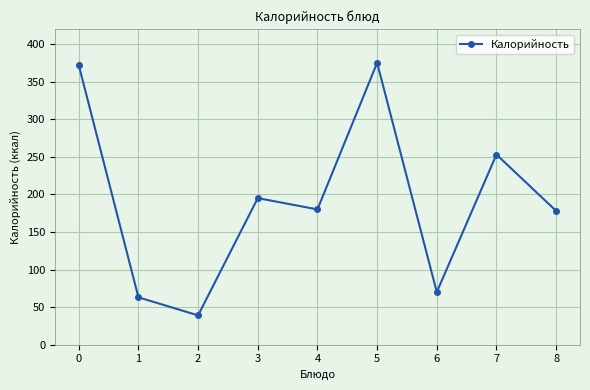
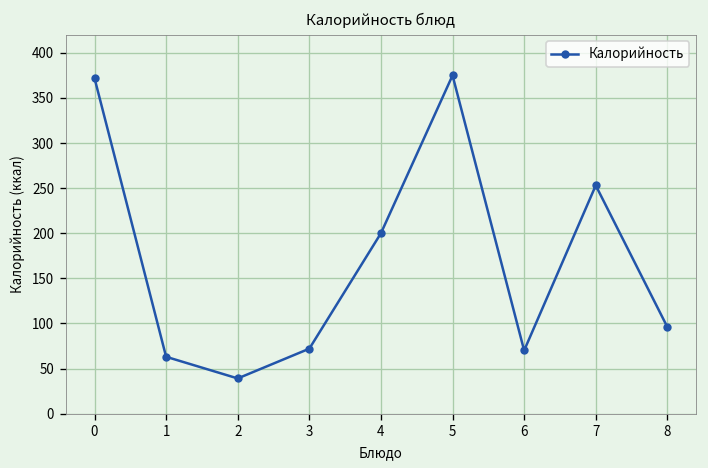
3: 200 -> 70
4: 180 -> 200
8: 180 -> 100
